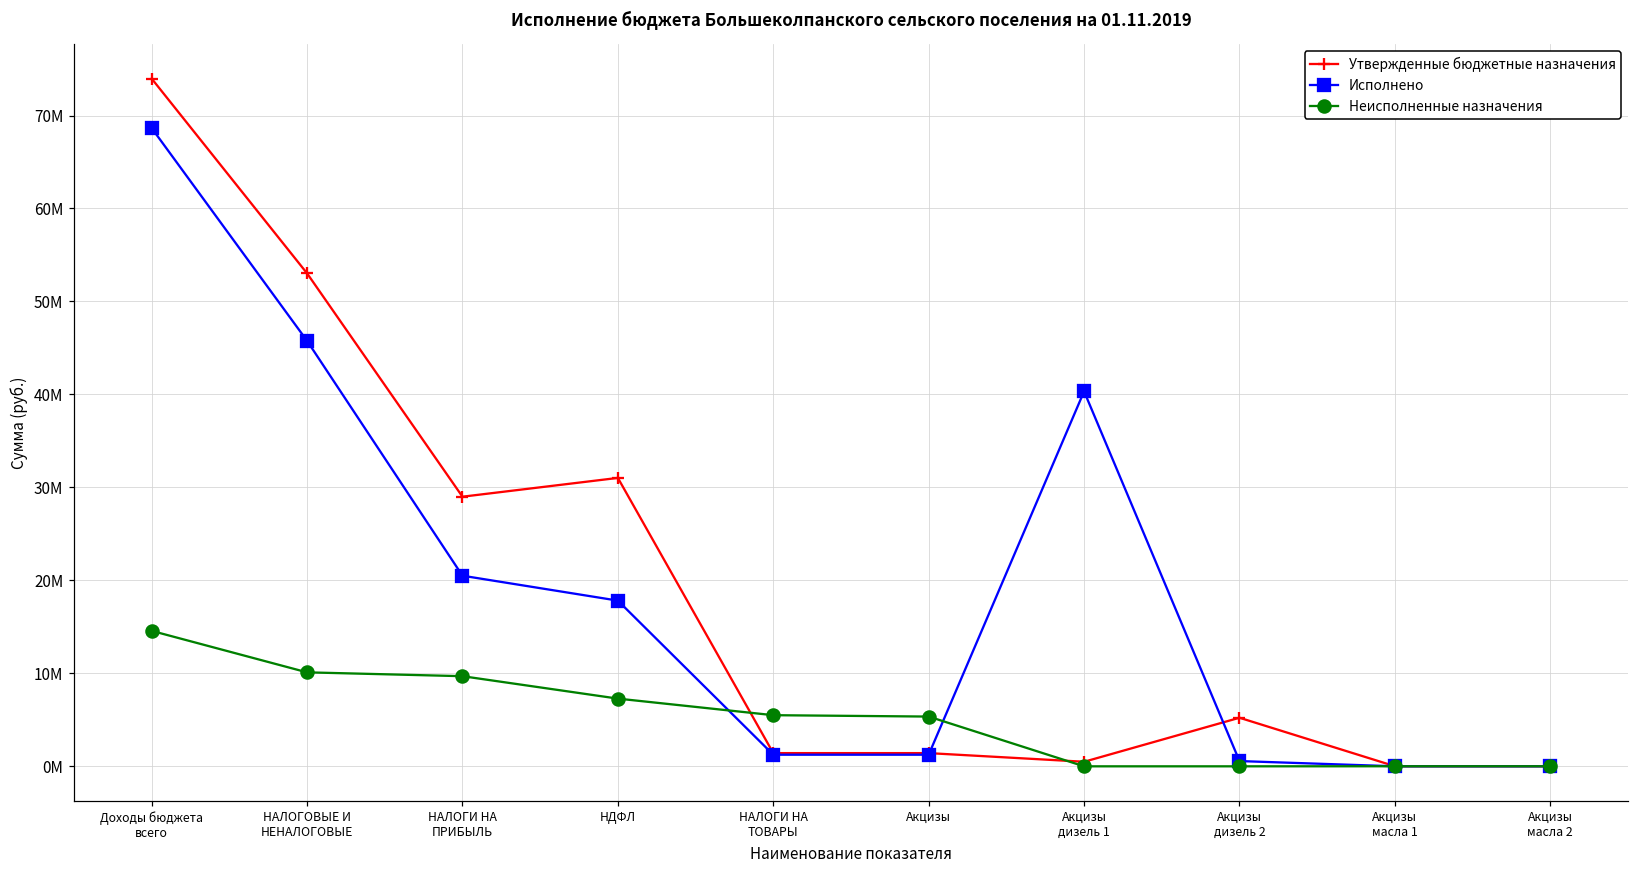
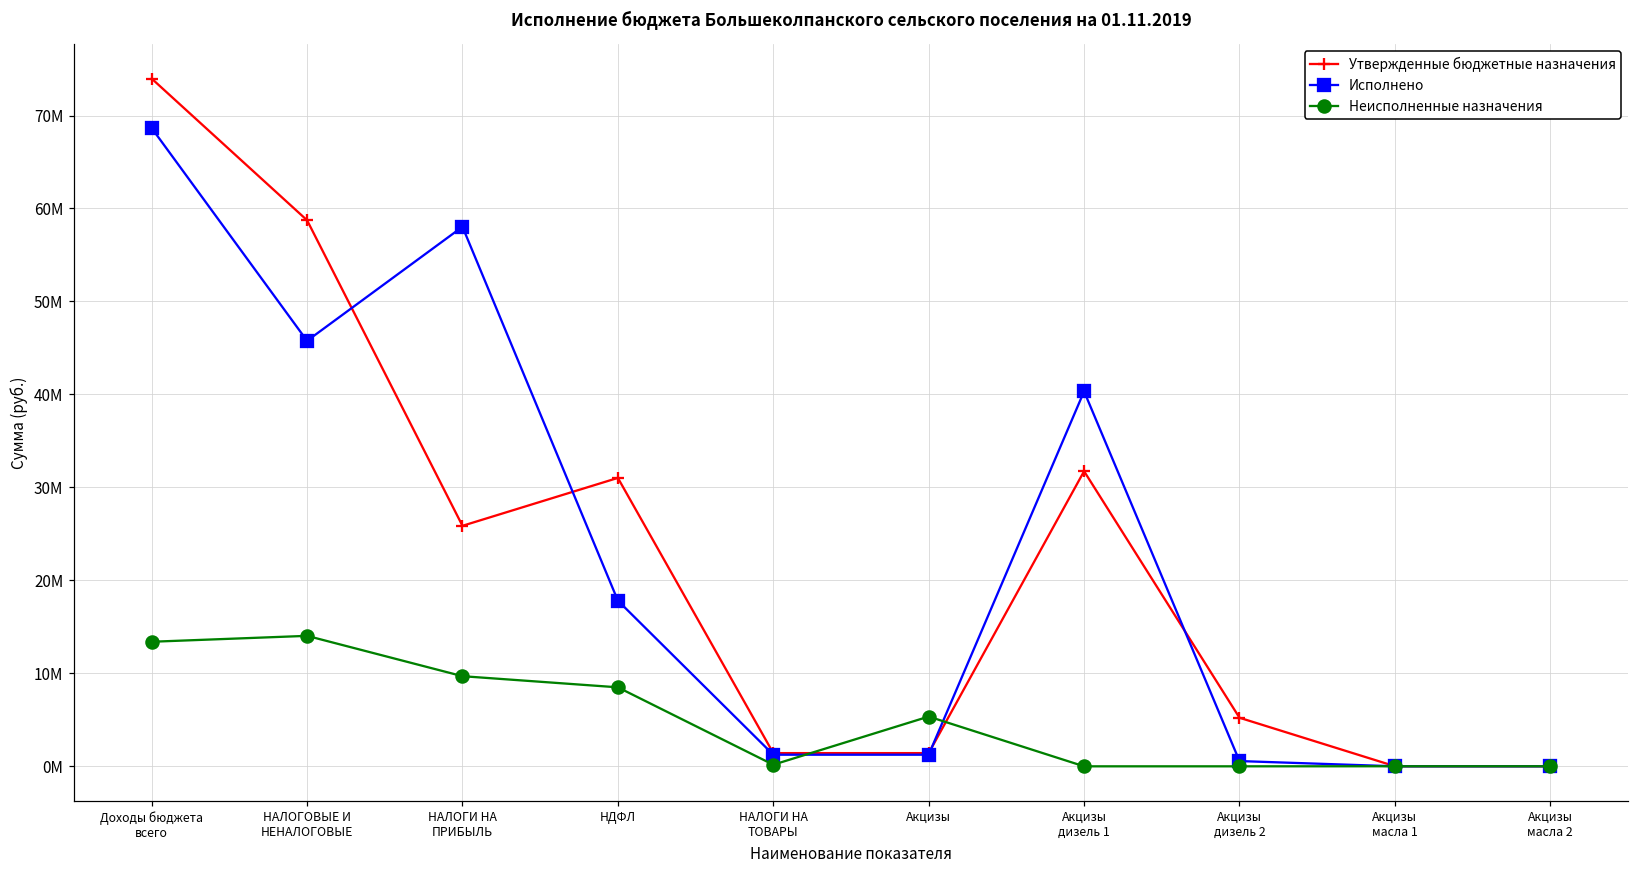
Неисполненные назначения, Доходы бюджета всего: 15000000 -> 13000000
Утвержденные бюджетные назначения, НАЛОГОВЫЕ И НЕНАЛОГОВЫЕ: 53000000 -> 59000000
Неисполненные назначения, НАЛОГОВЫЕ И НЕНАЛОГОВЫЕ: 10000000 -> 14000000
Утвержденные бюджетные назначения, НАЛОГИ НА ПРИБЫЛЬ: 29000000 -> 26000000
Исполнено, НАЛОГИ НА ПРИБЫЛЬ: 21000000 -> 58000000
Неисполненные назначения, НДФЛ: 7000000 -> 8000000
Неисполненные назначения, НАЛОГИ НА ТОВАРЫ: 6000000 -> 0
Утвержденные бюджетные назначения, Акцизы дизель 1: 0 -> 32000000
